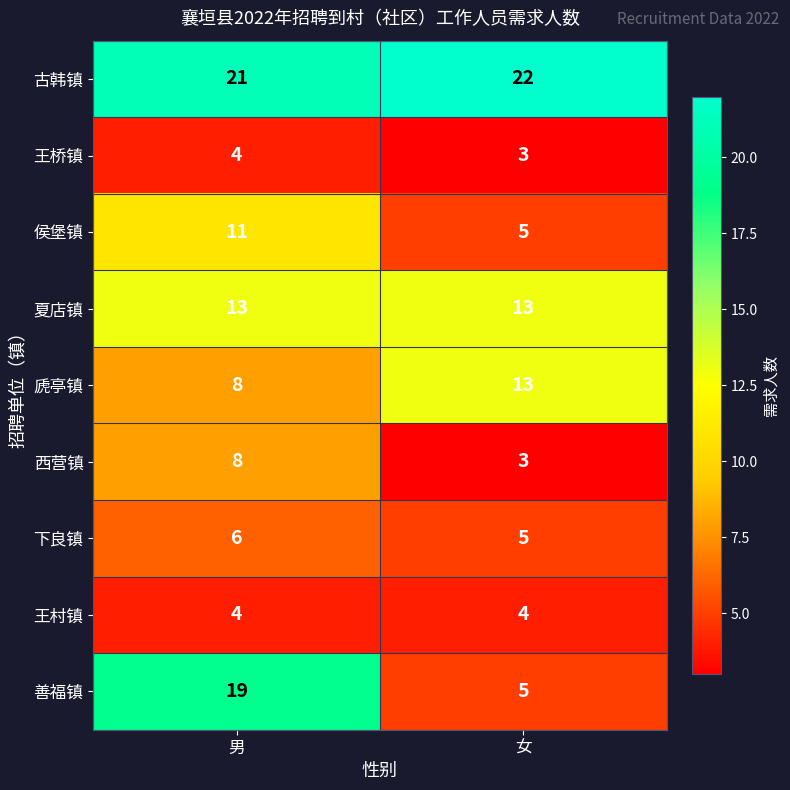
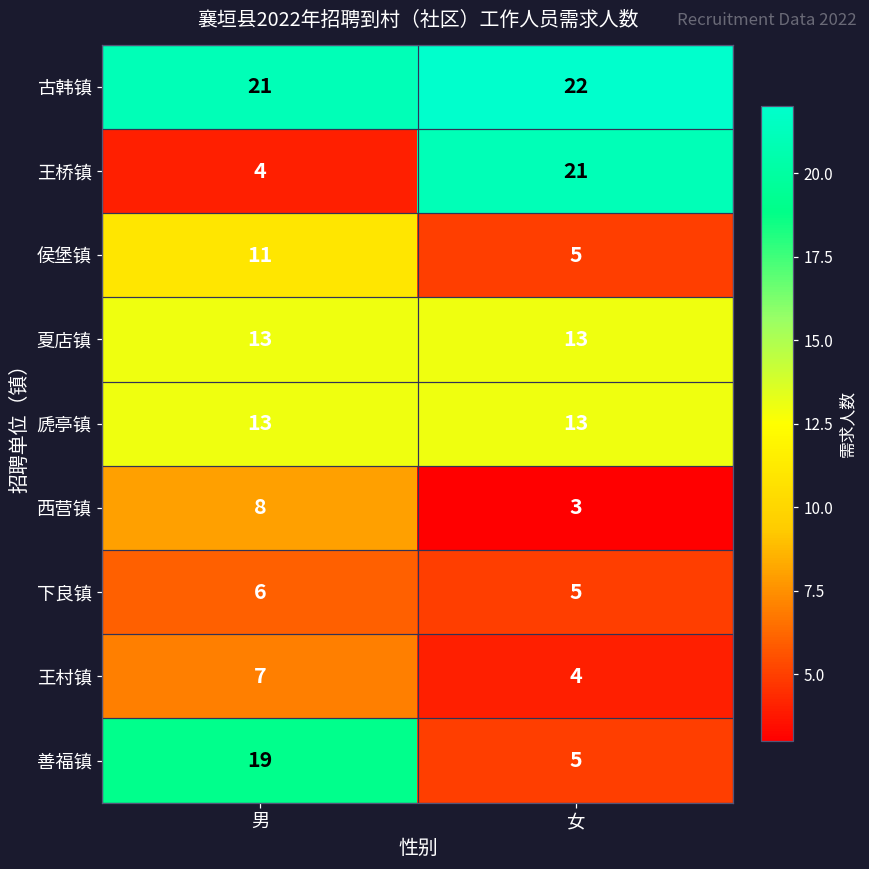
王桥镇, 女: 3 -> 21
虒亭镇, 男: 8 -> 13
王村镇, 男: 4 -> 7
